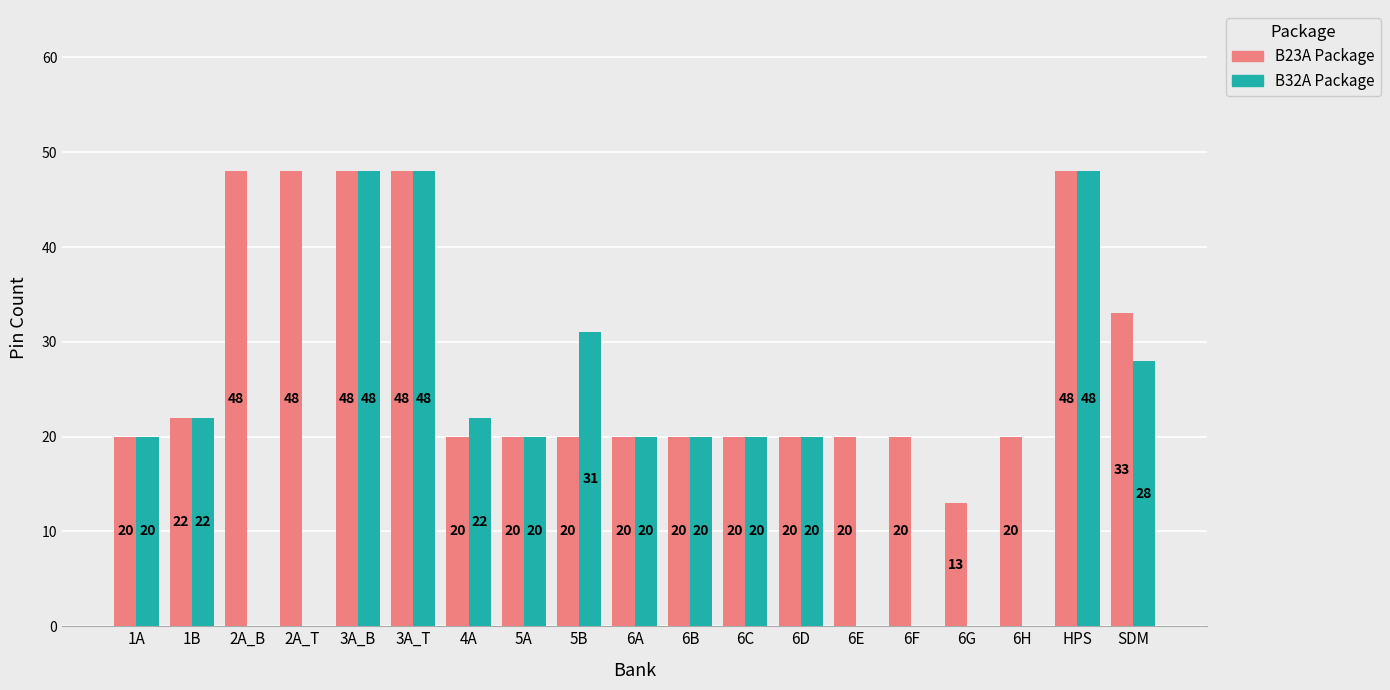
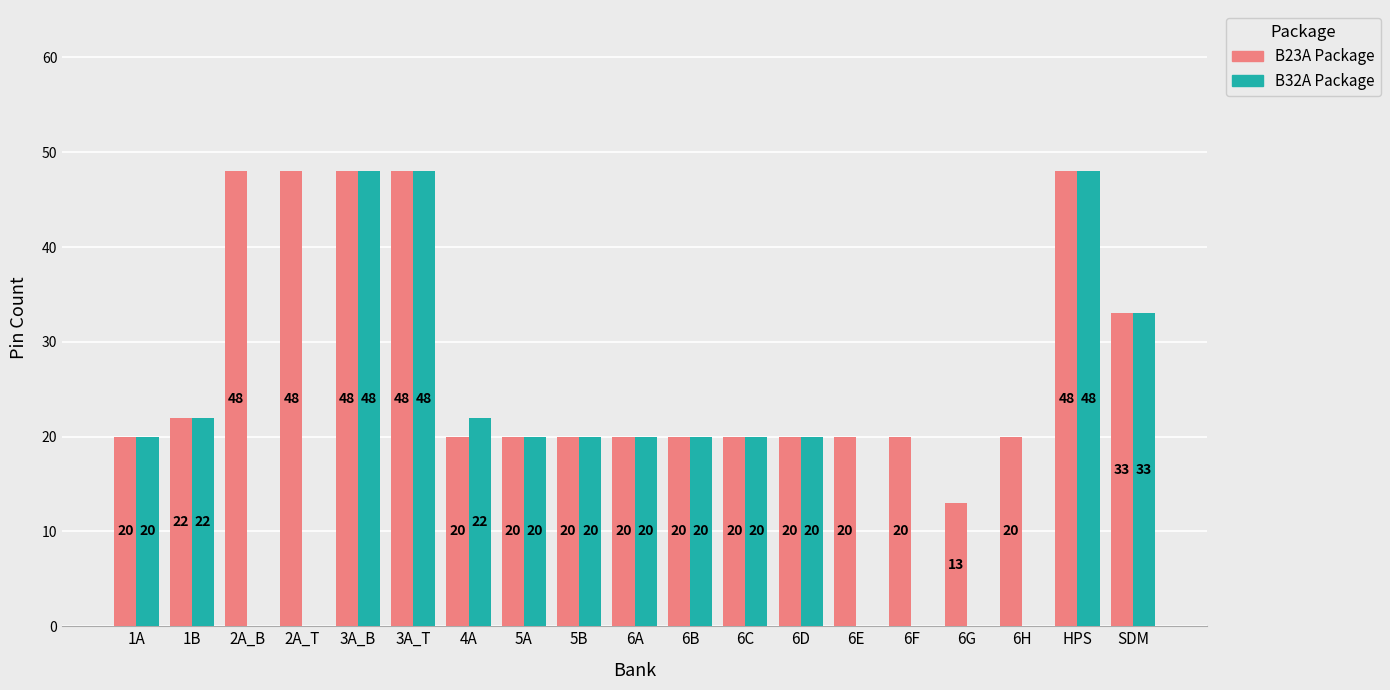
B32A Package, 5B: 31 -> 20
B32A Package, SDM: 28 -> 33
